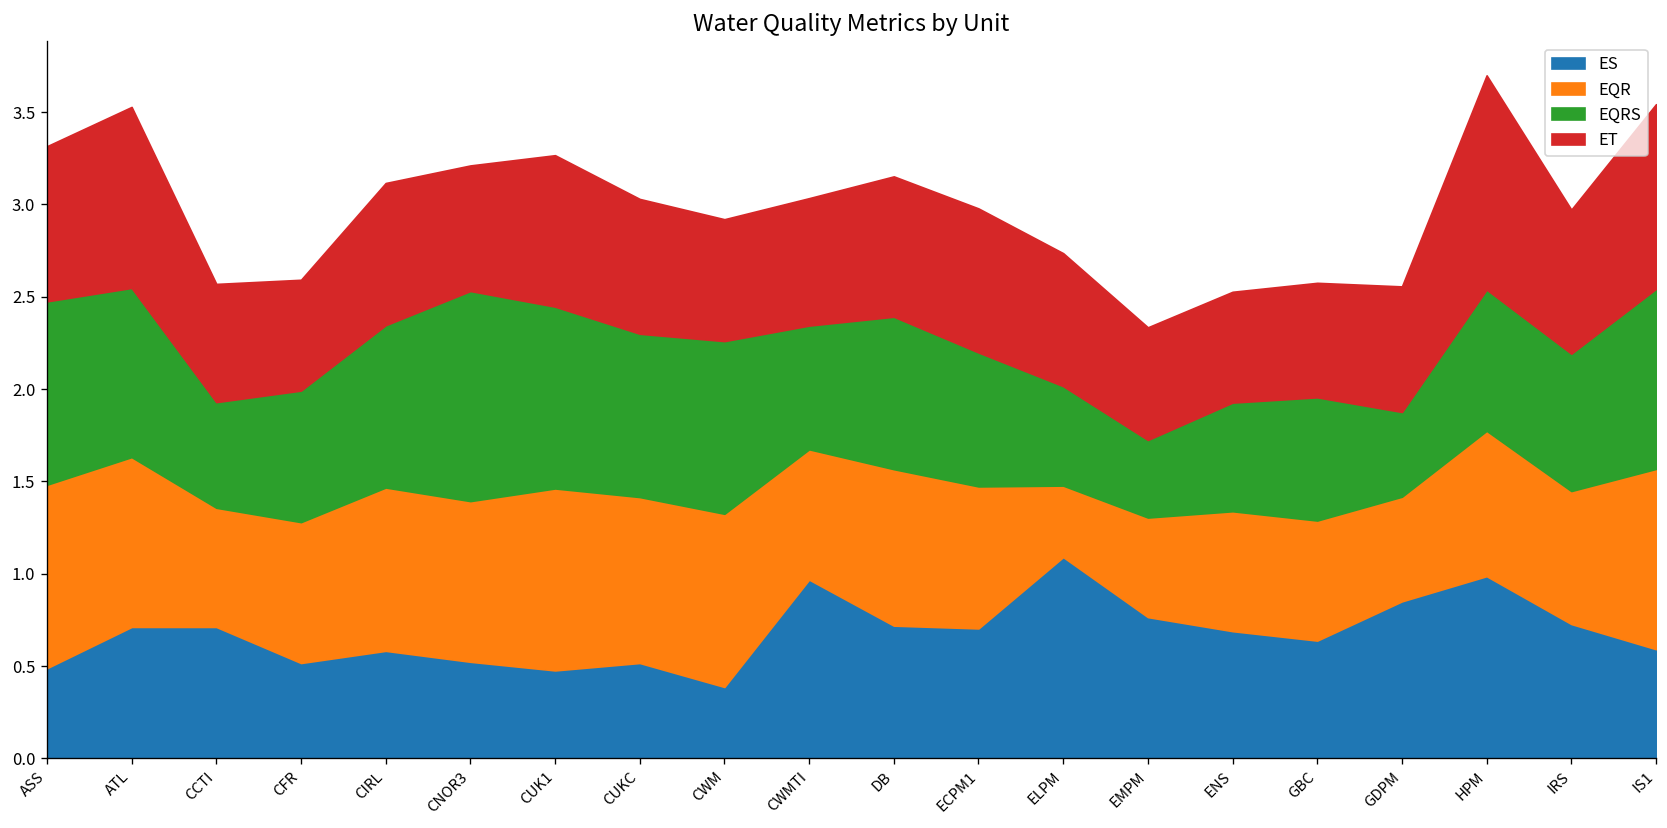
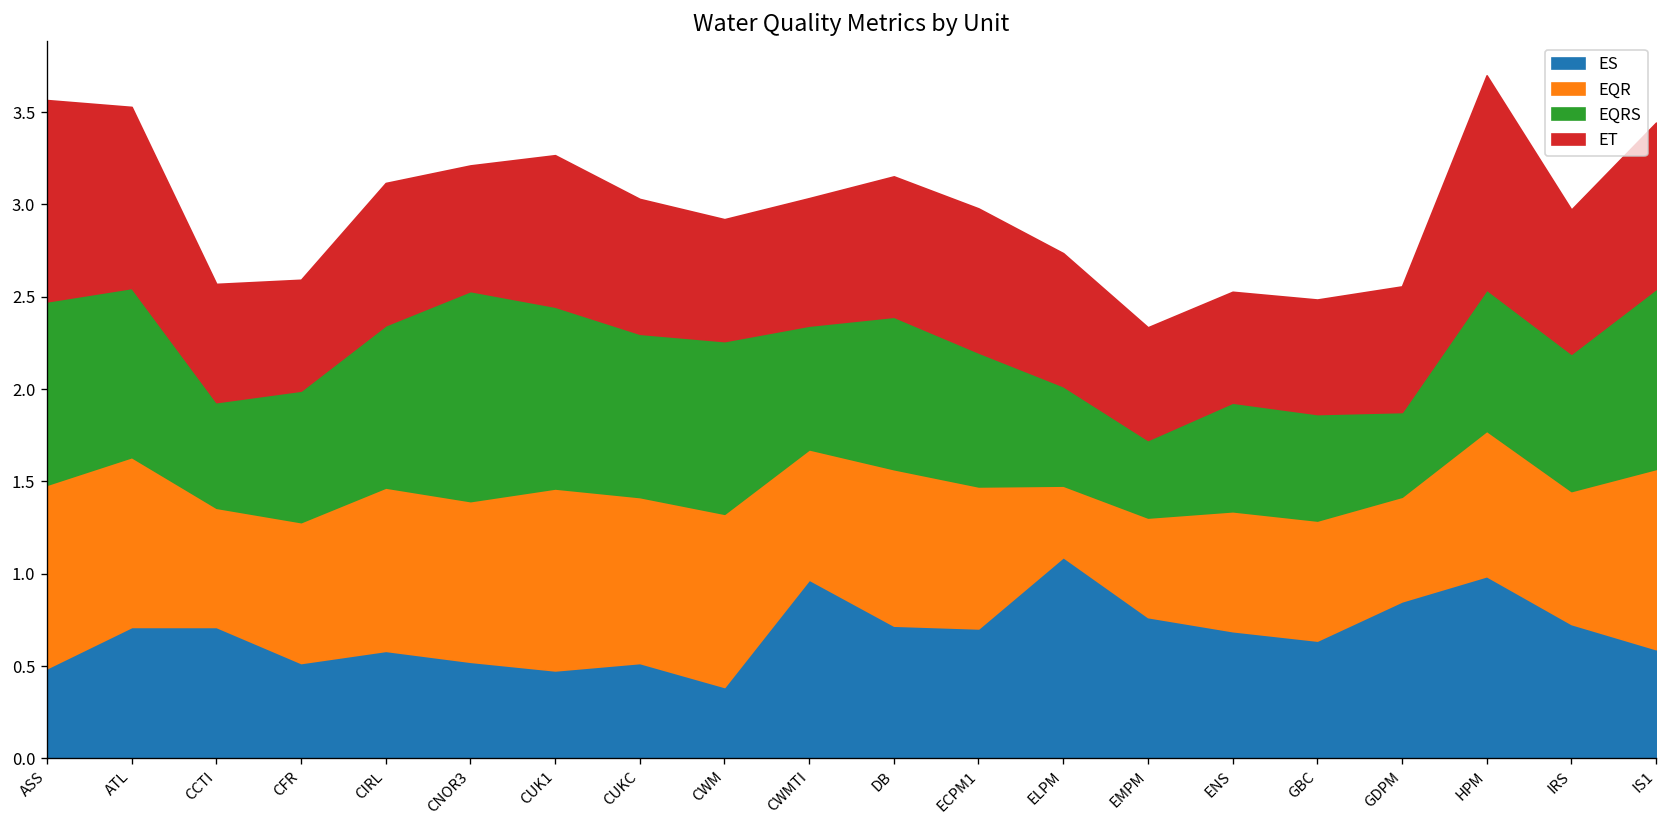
ET, ASS: 0.84 -> 1.09
EQRS, GBC: 0.67 -> 0.58
ET, IS1: 1.0 -> 0.9
